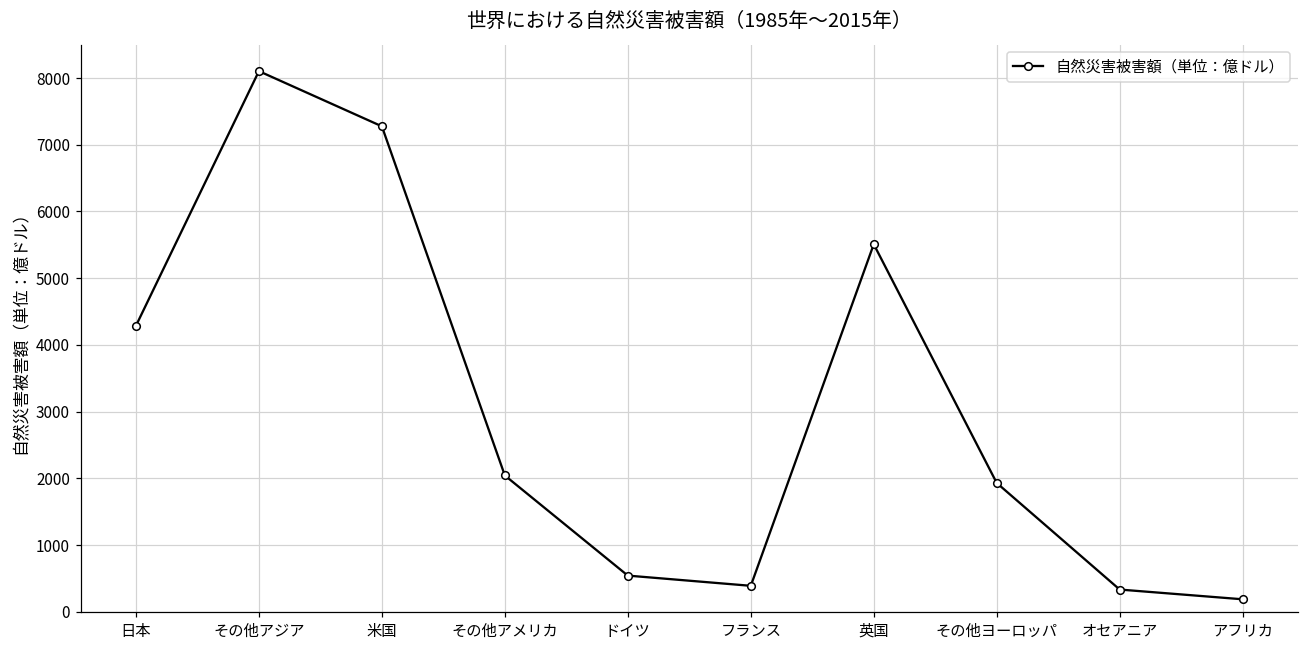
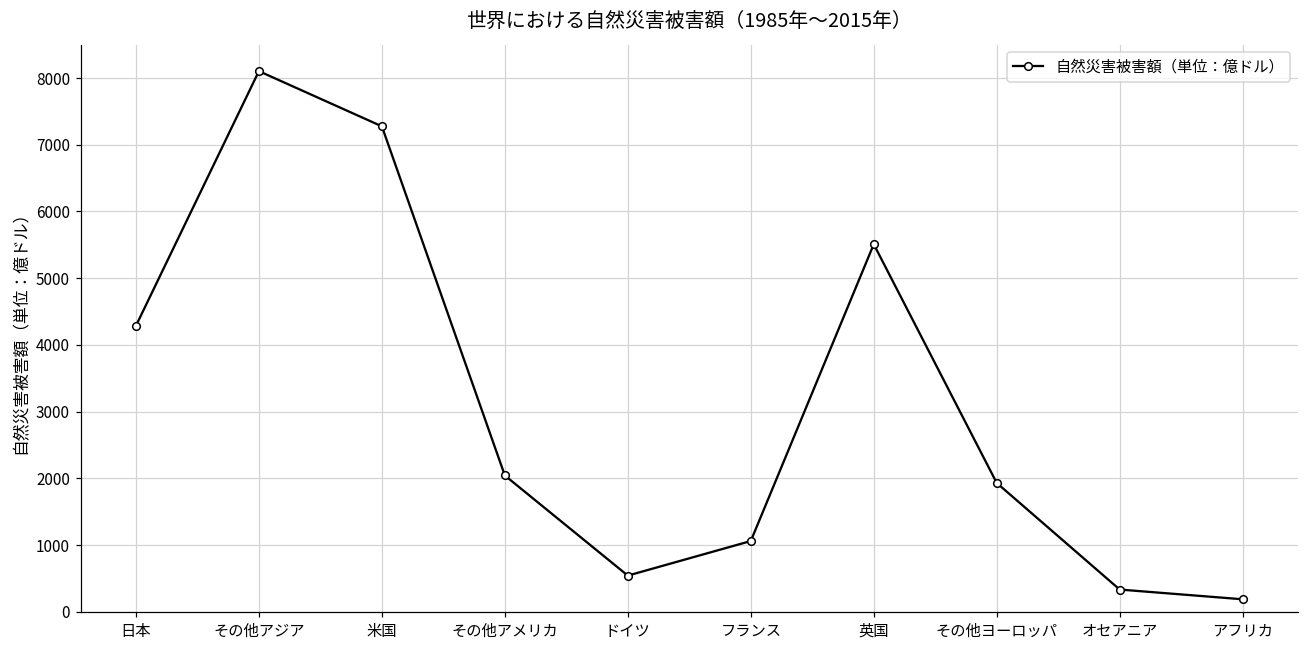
フランス: 400 -> 1100
